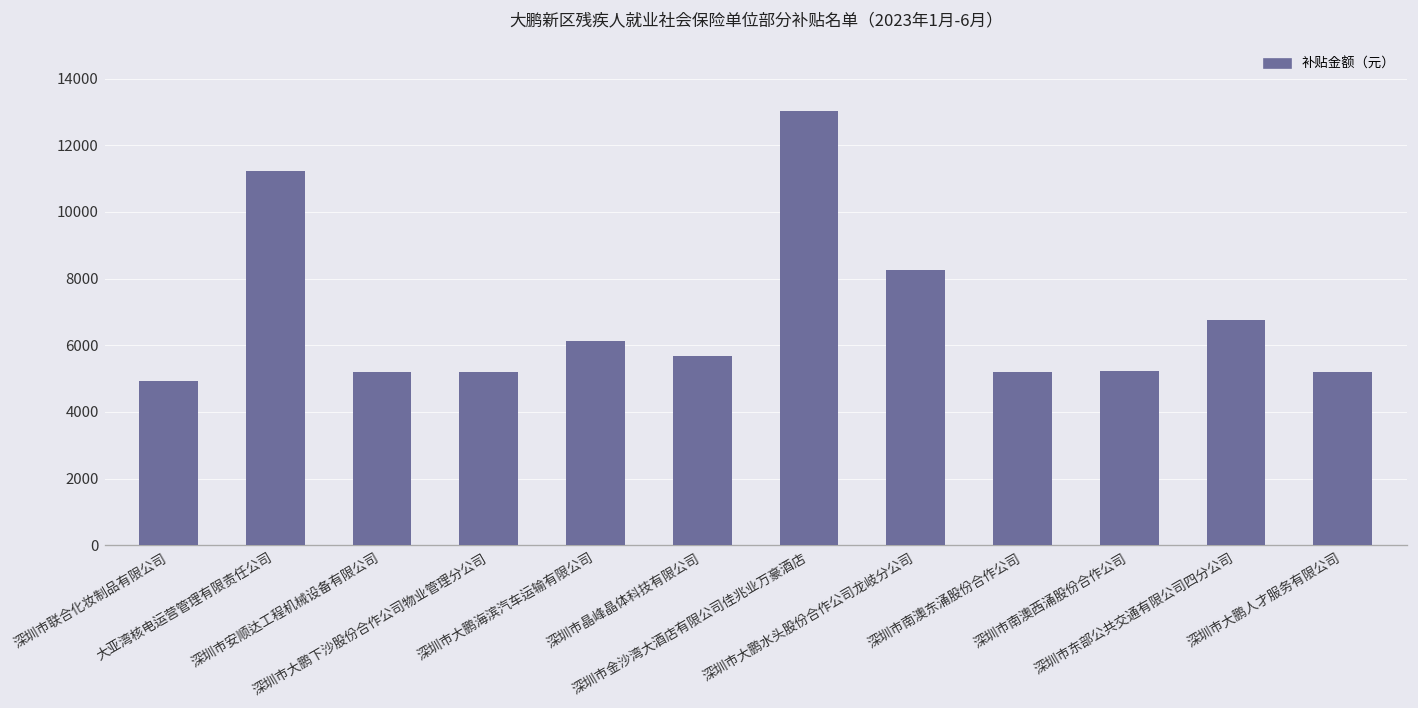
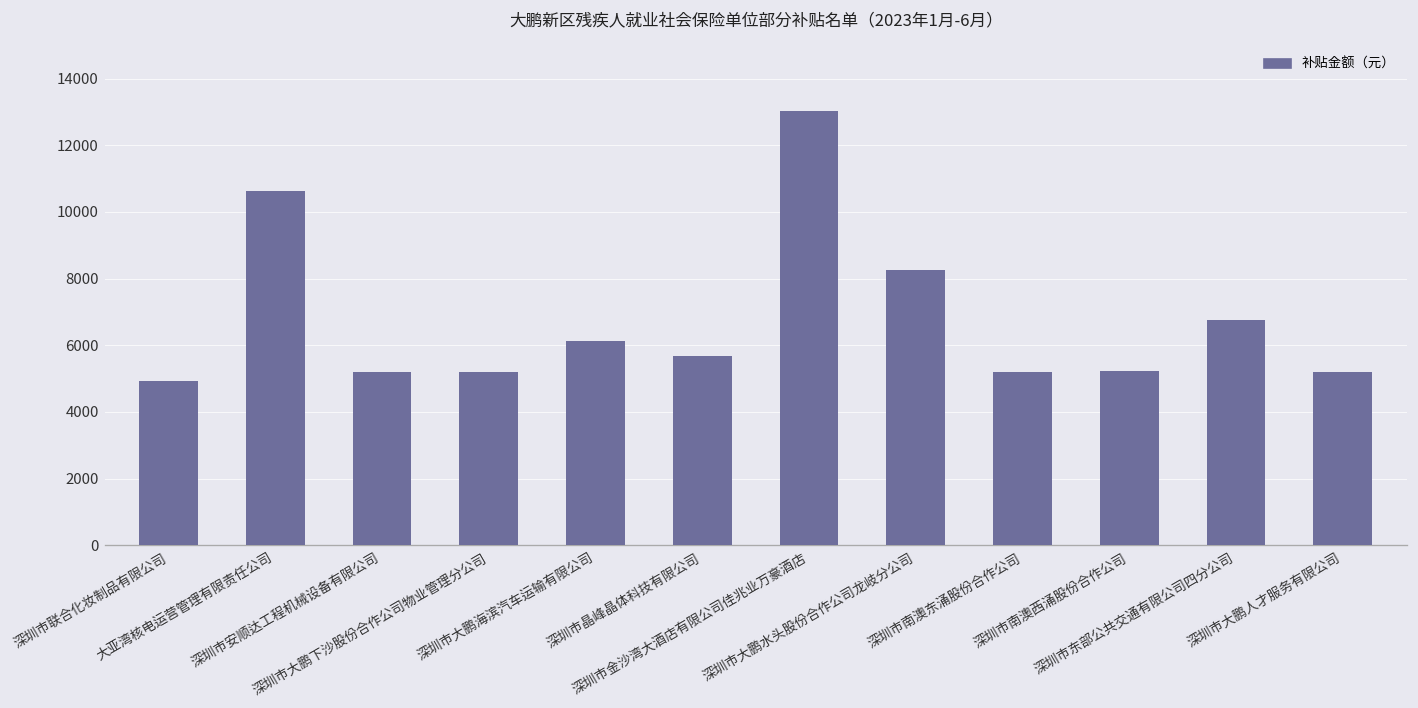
大亚湾核电运营管理有限责任公司: 11200 -> 10600
